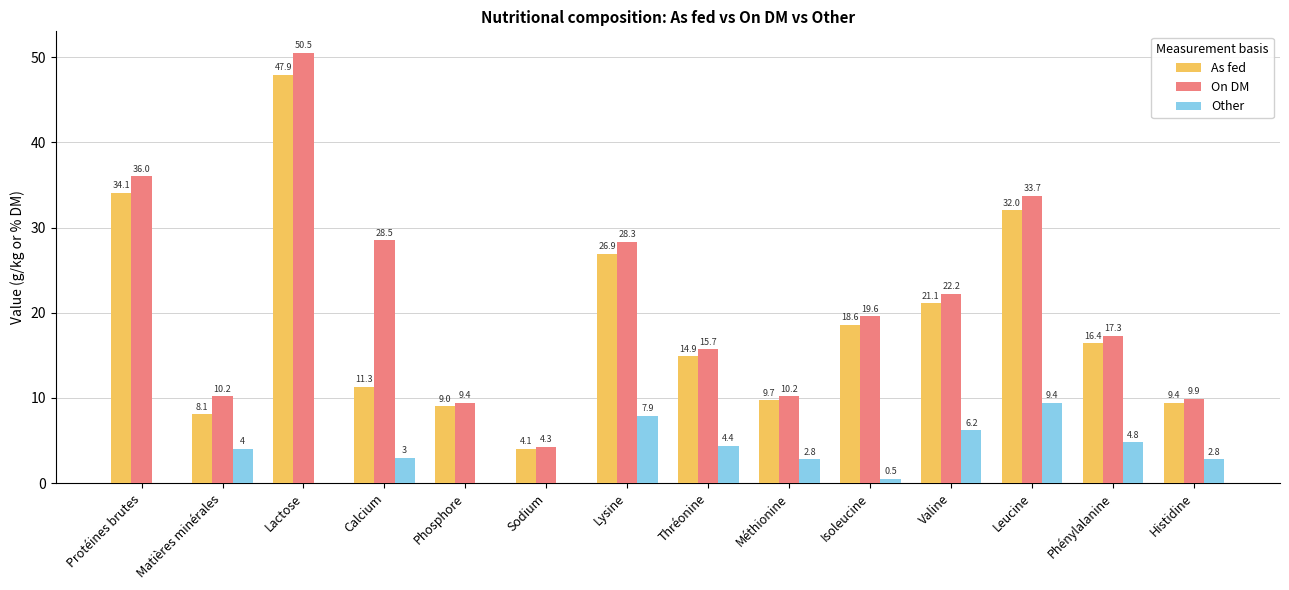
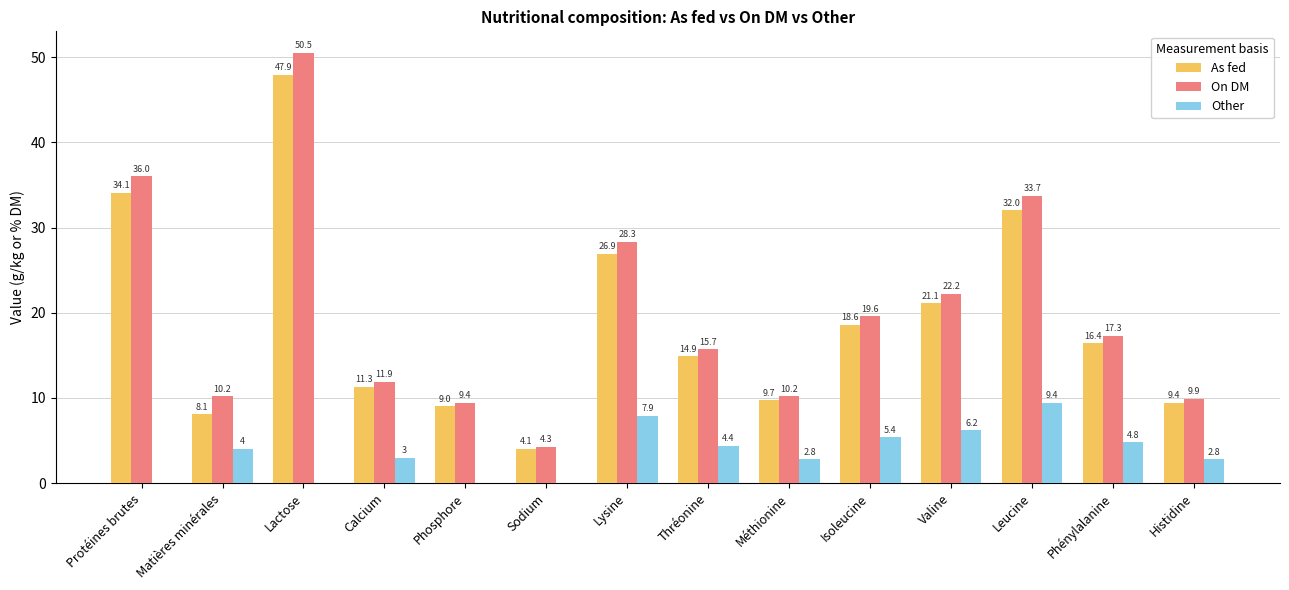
On DM, Calcium: 28.5 -> 11.9
Other, Isoleucine: 0.5 -> 5.4
